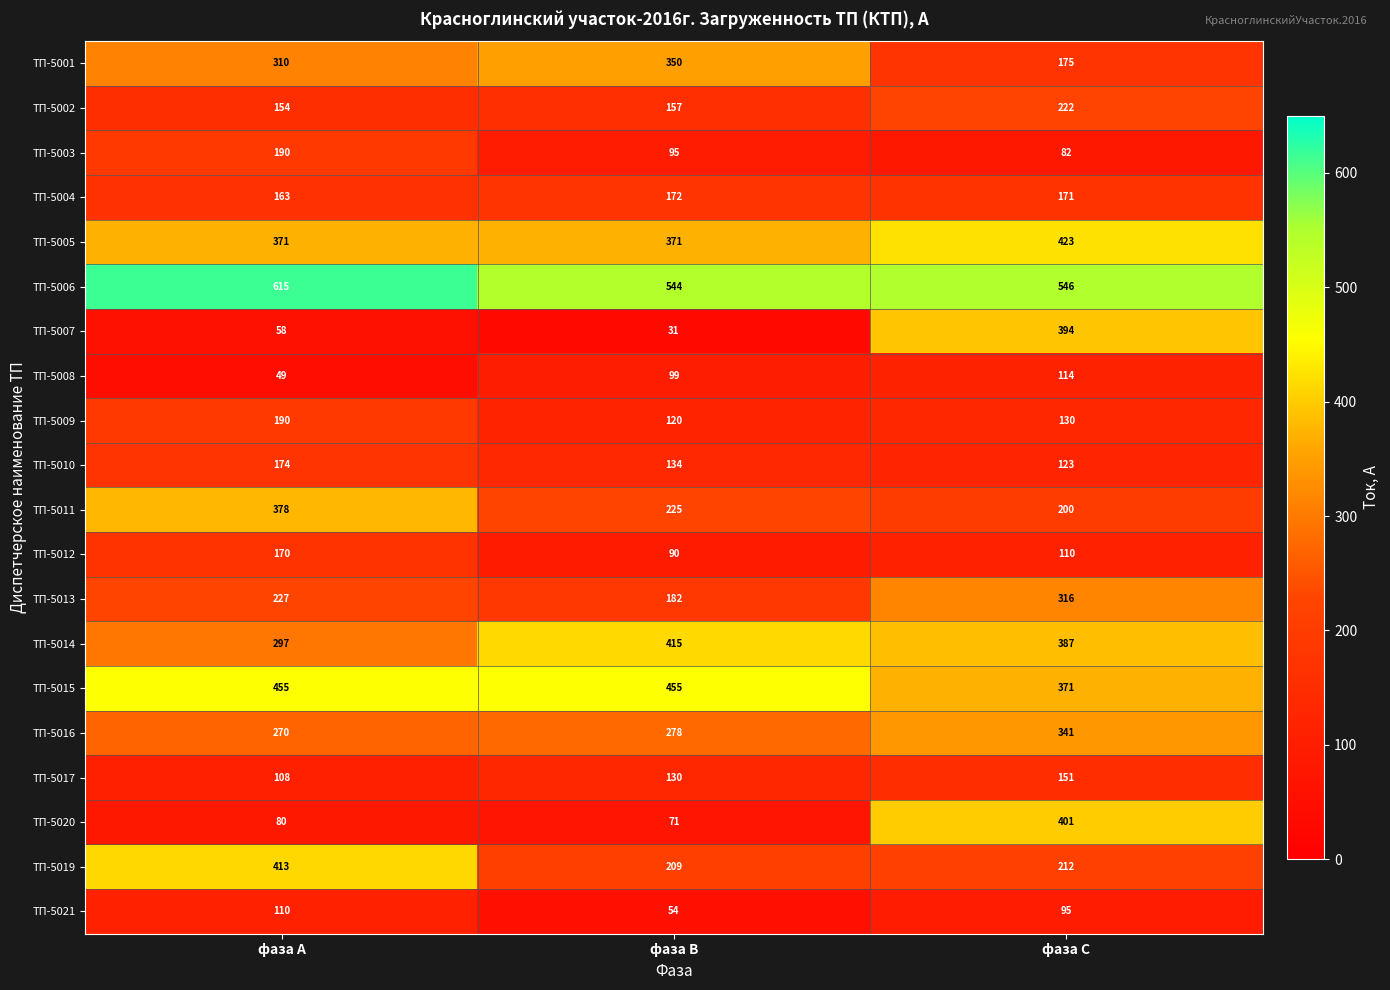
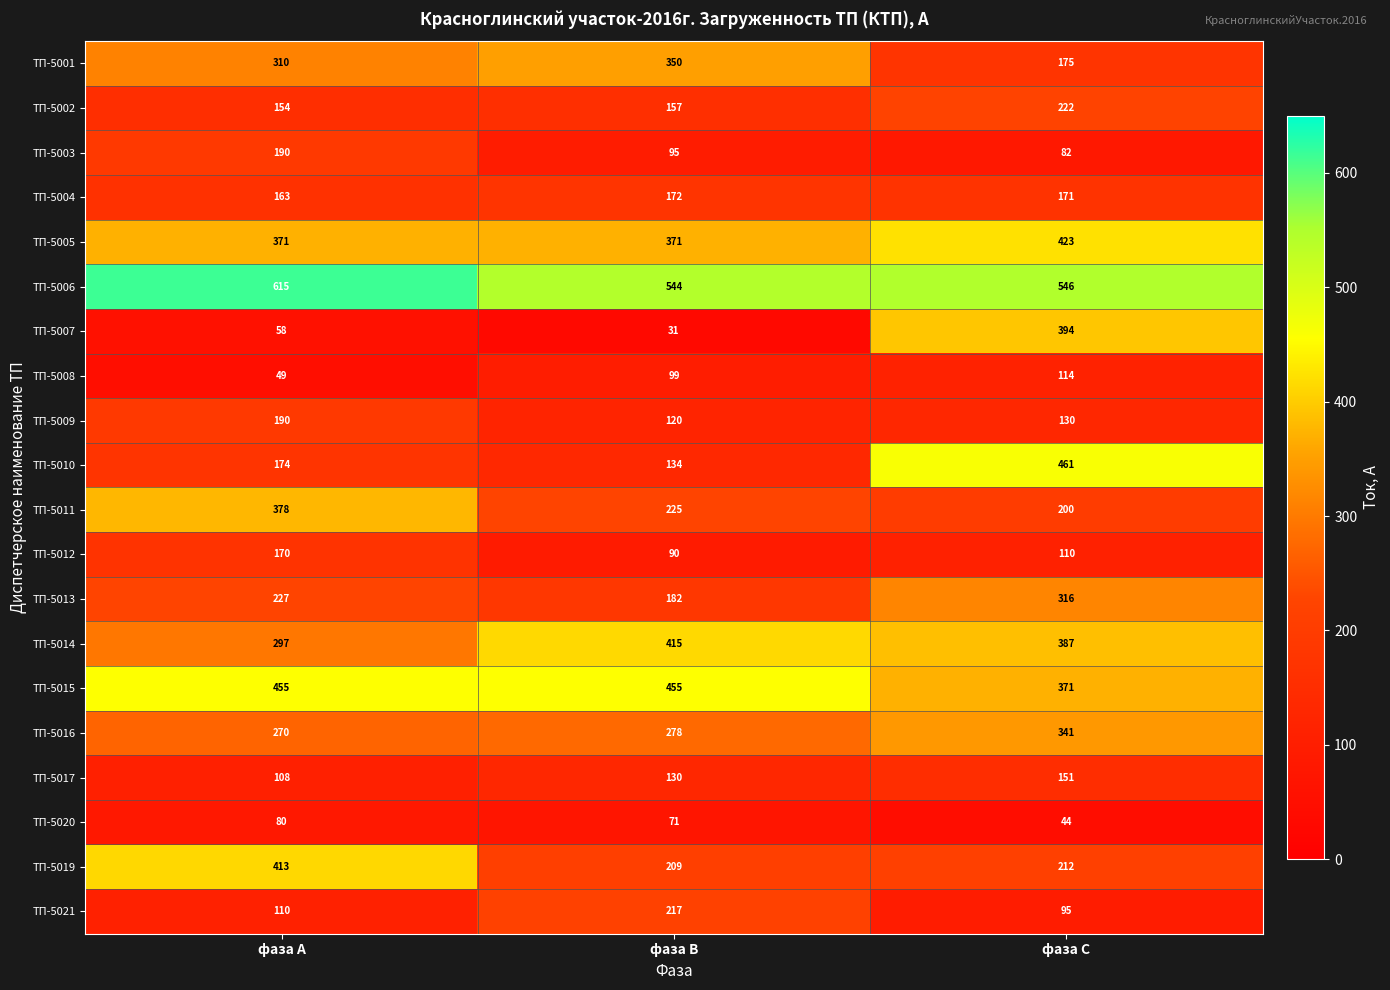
ТП-5010, фаза С: 123 -> 461
ТП-5020, фаза С: 401 -> 44
ТП-5021, фаза В: 54 -> 217
